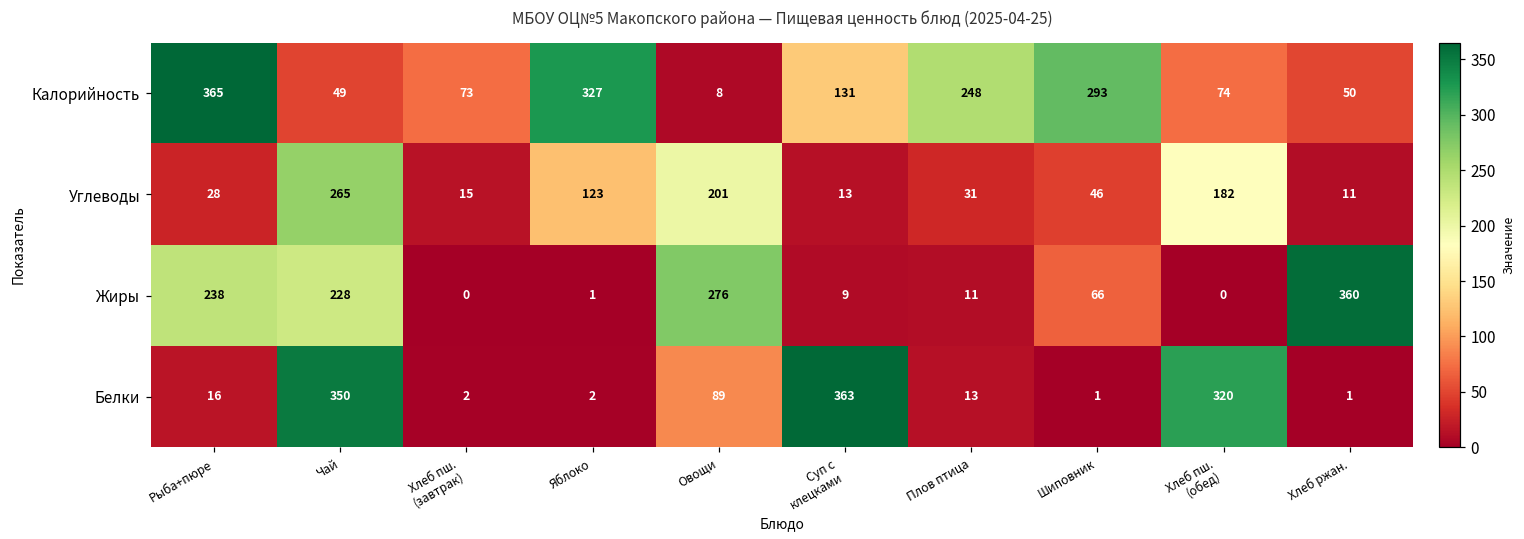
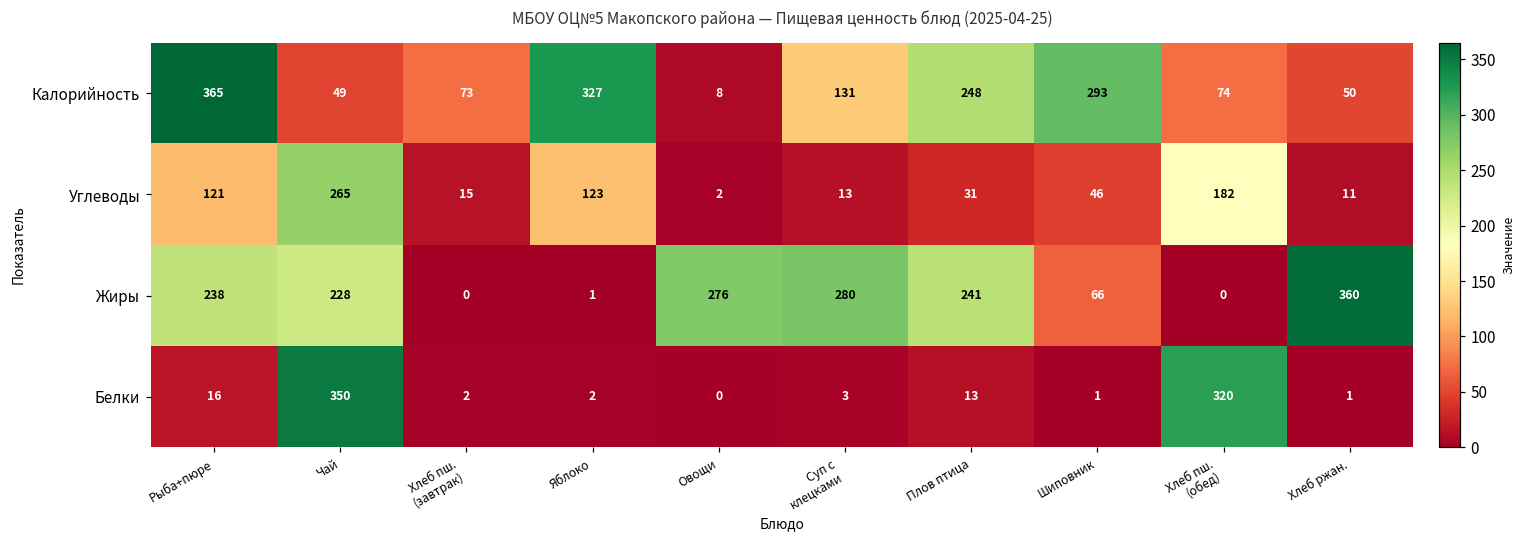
Углеводы, Рыба+пюре: 28 -> 121
Углеводы, Овощи: 201 -> 2
Жиры, Суп с клецками: 9 -> 280
Жиры, Плов птица: 11 -> 241
Белки, Овощи: 89 -> 0
Белки, Суп с клецками: 363 -> 3
